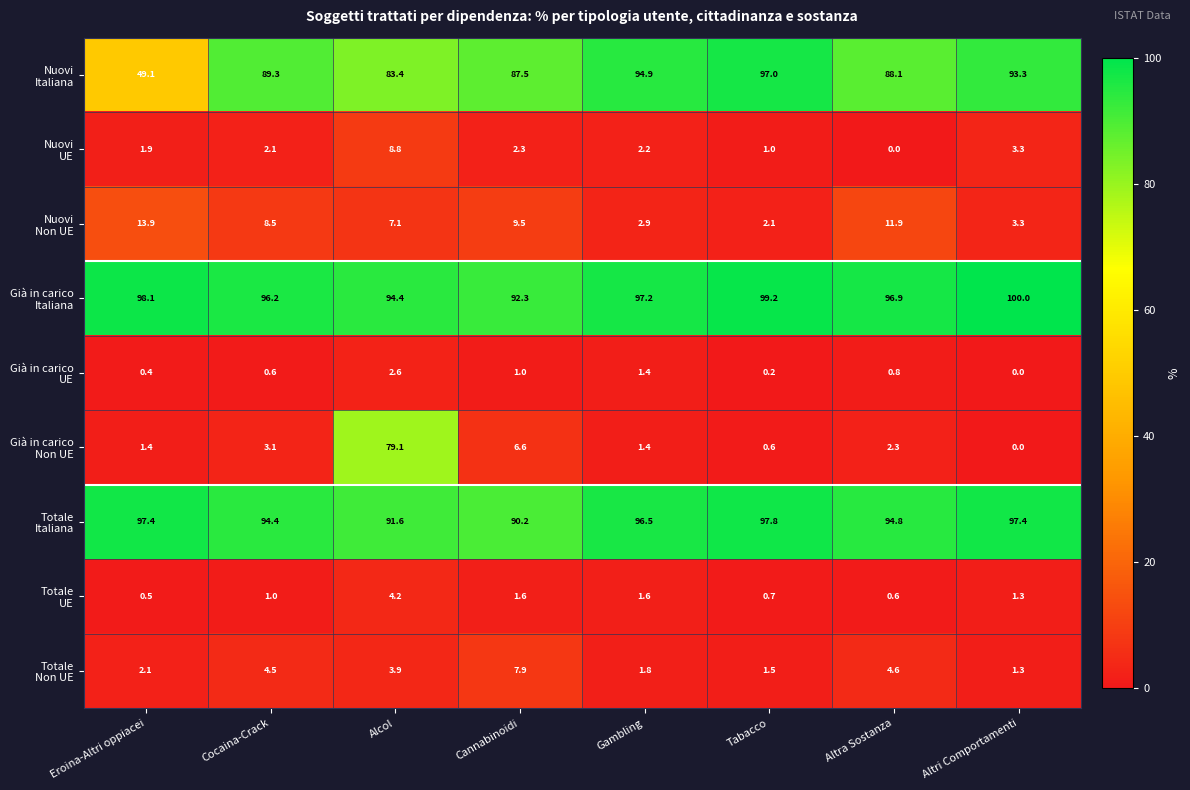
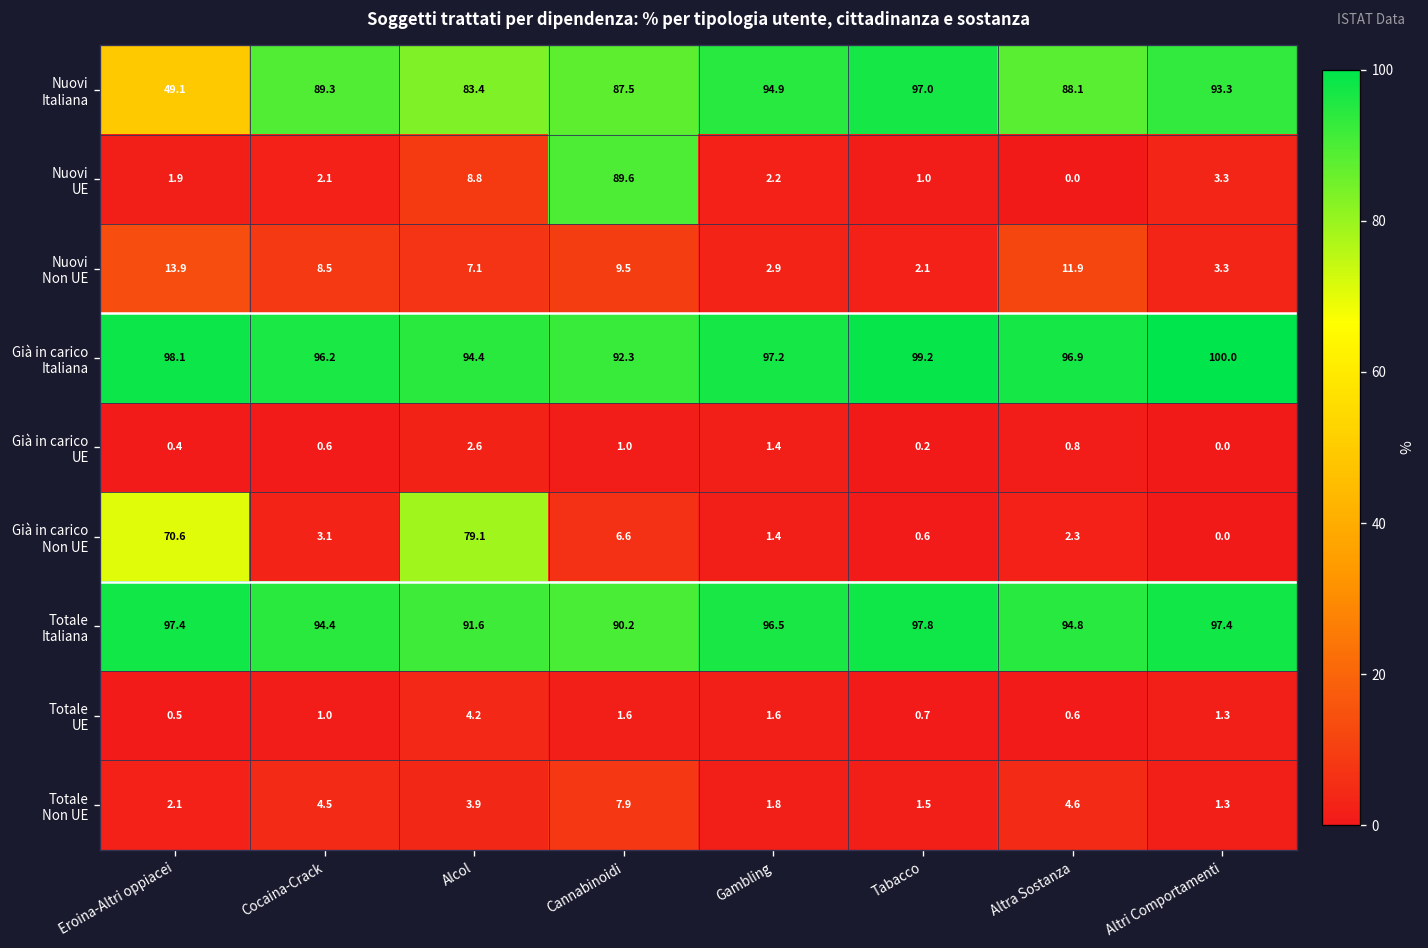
Nuovi UE, Cannabinoidi: 2.3 -> 89.6
Già in carico Non UE, Eroina-Altri oppiacei: 1.4 -> 70.6
